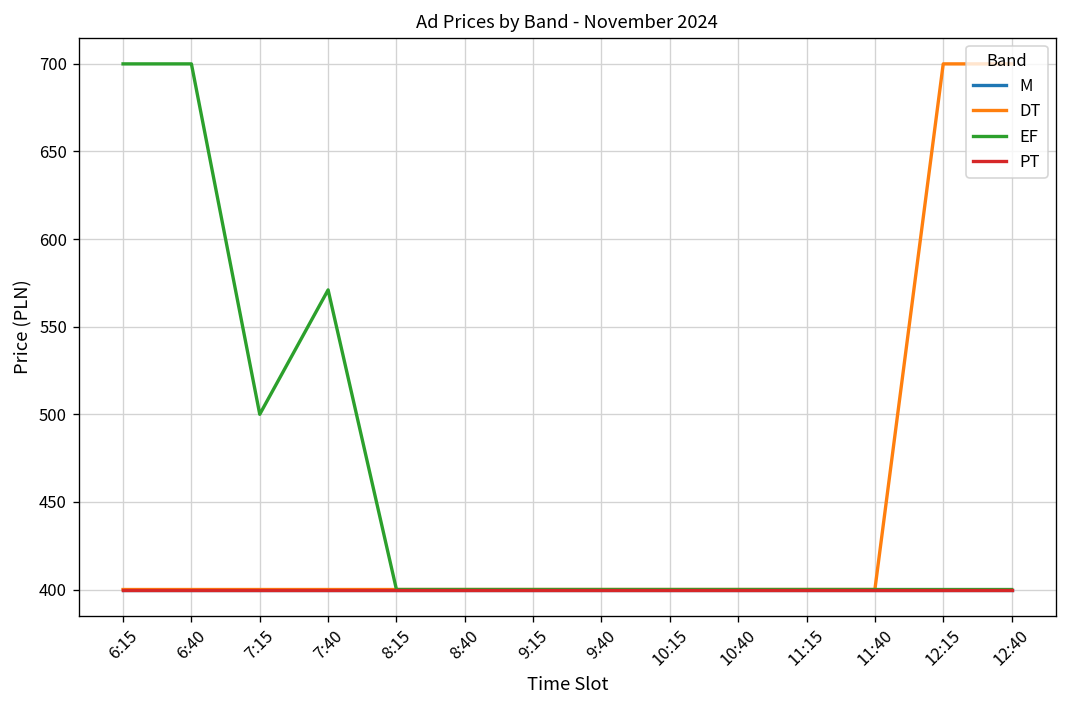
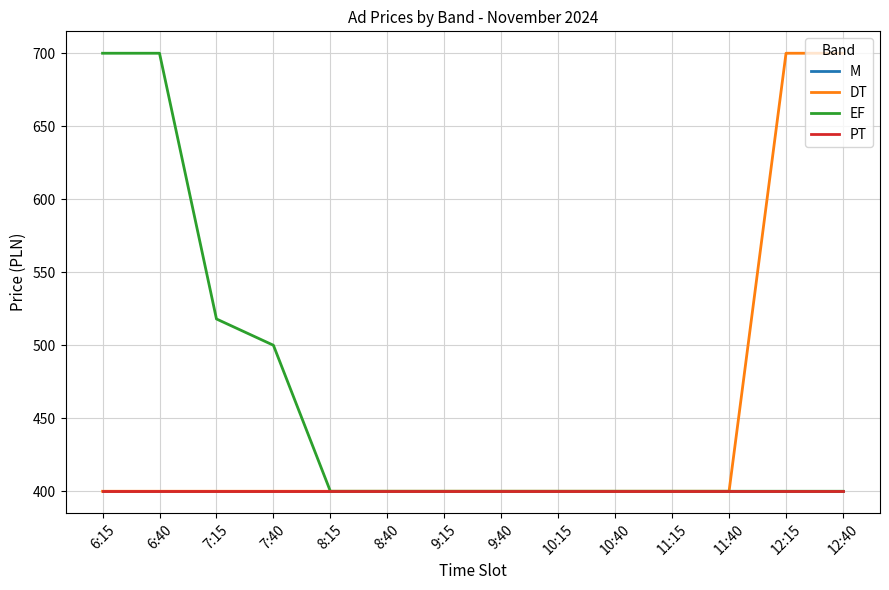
EF, 7:15: 500 -> 518
EF, 7:40: 571 -> 500
